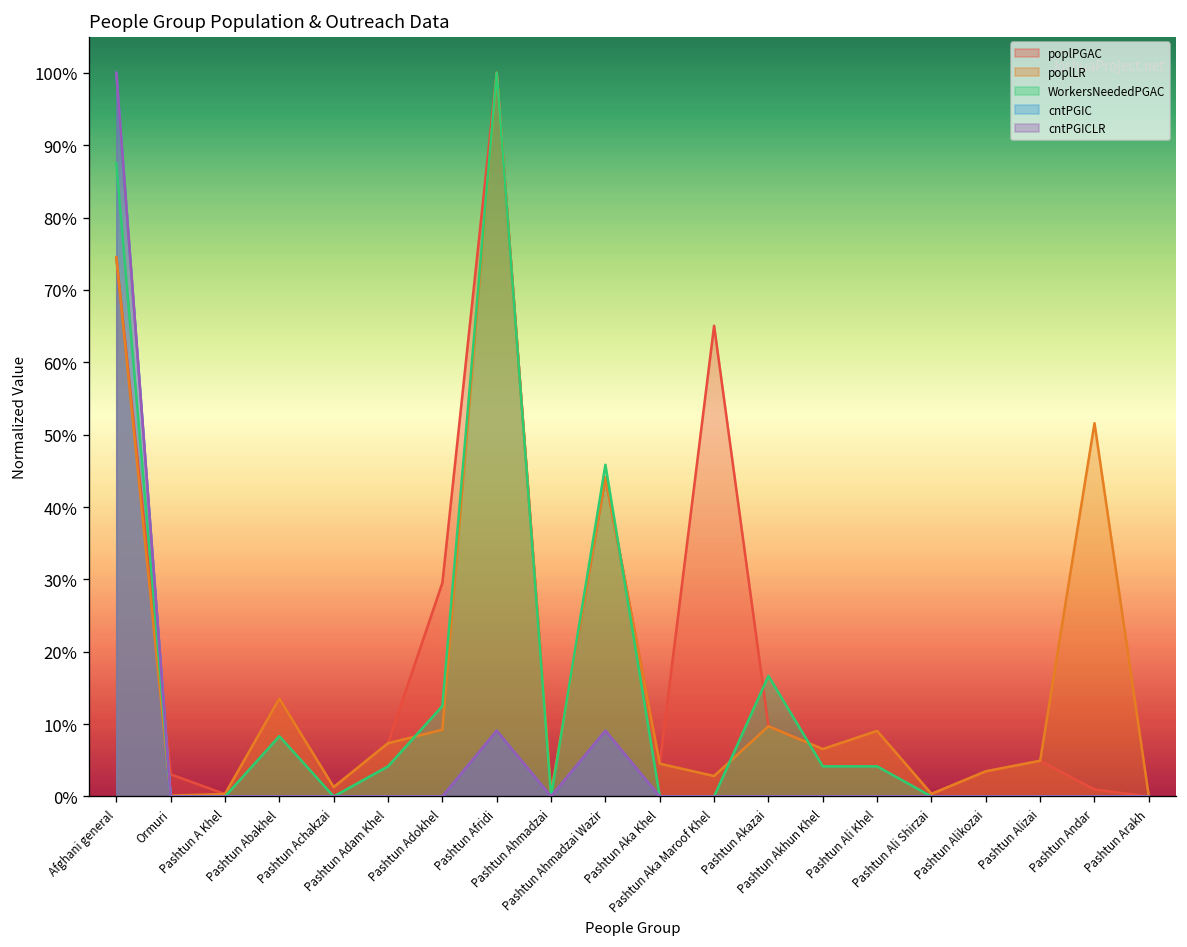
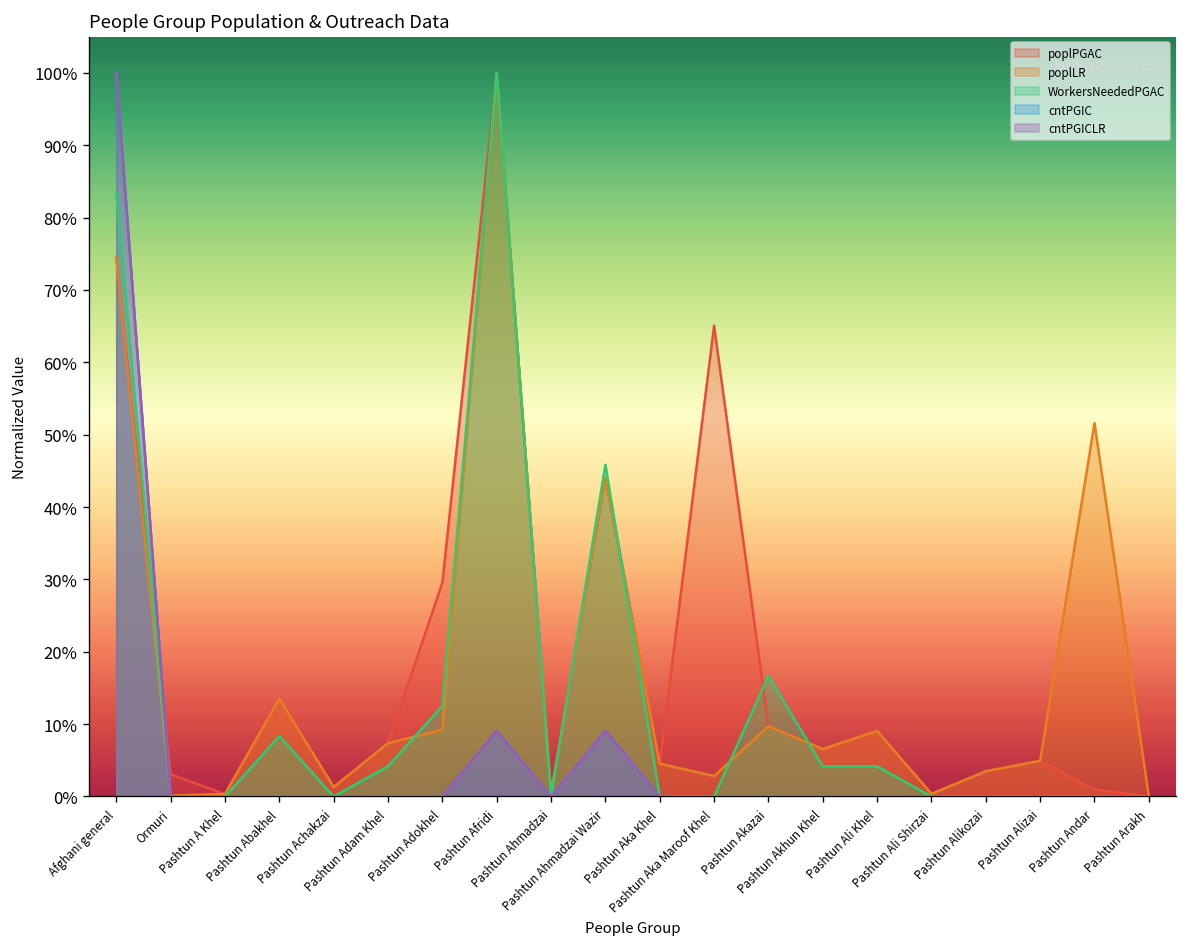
WorkersNeededPGAC, Afghani general: 88% -> 83%
